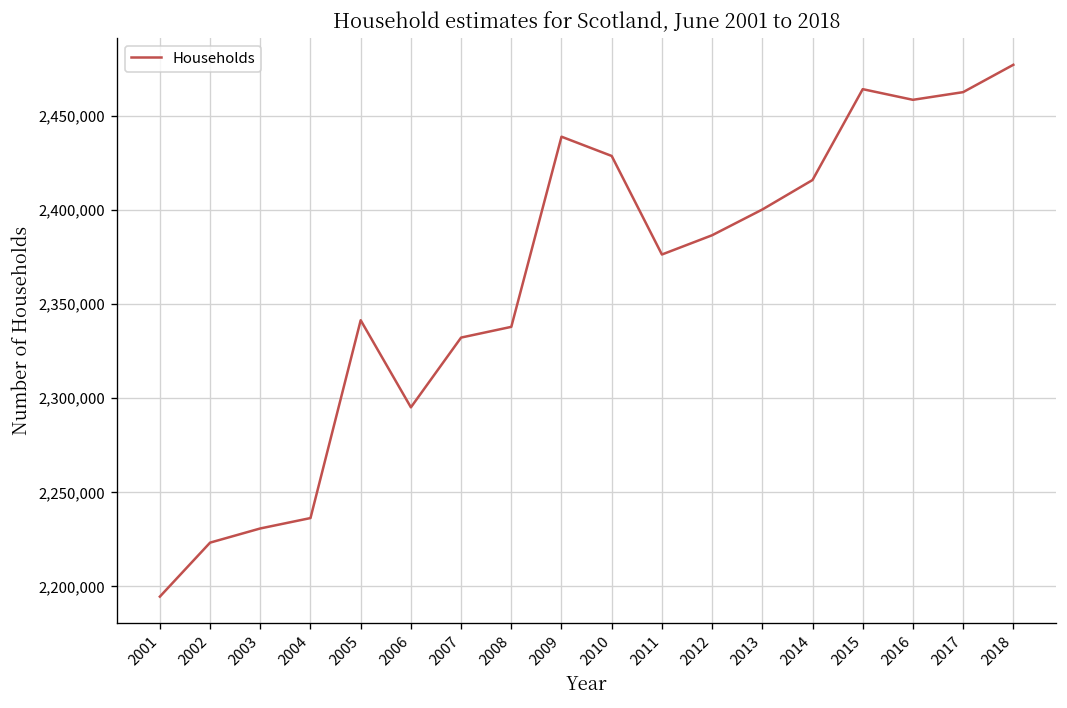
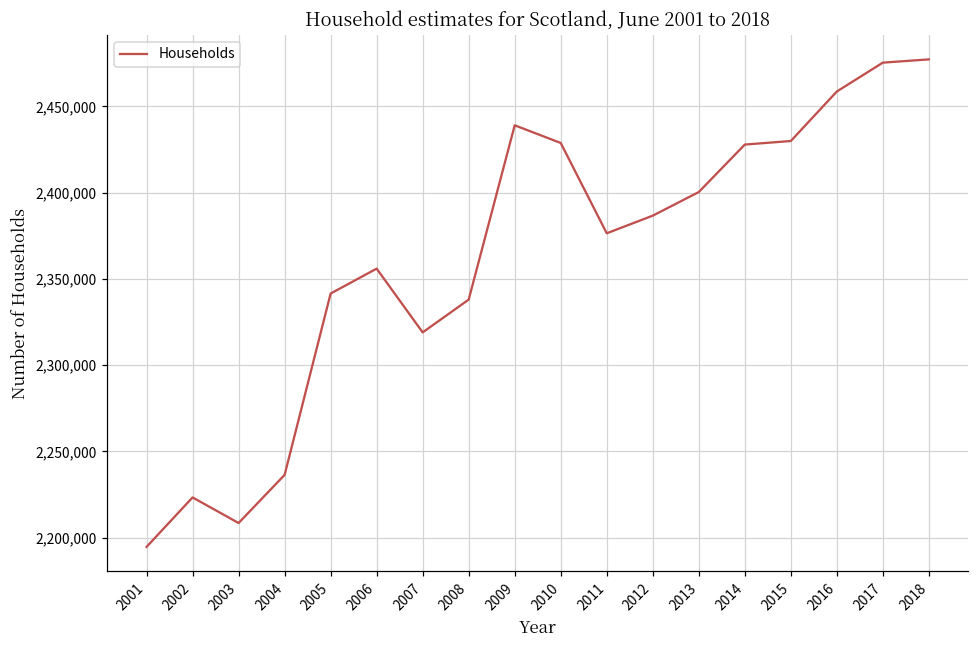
2003: 2,231,000 -> 2,208,000
2006: 2,295,000 -> 2,356,000
2007: 2,332,000 -> 2,319,000
2014: 2,416,000 -> 2,428,000
2015: 2,464,000 -> 2,430,000
2017: 2,463,000 -> 2,475,000
